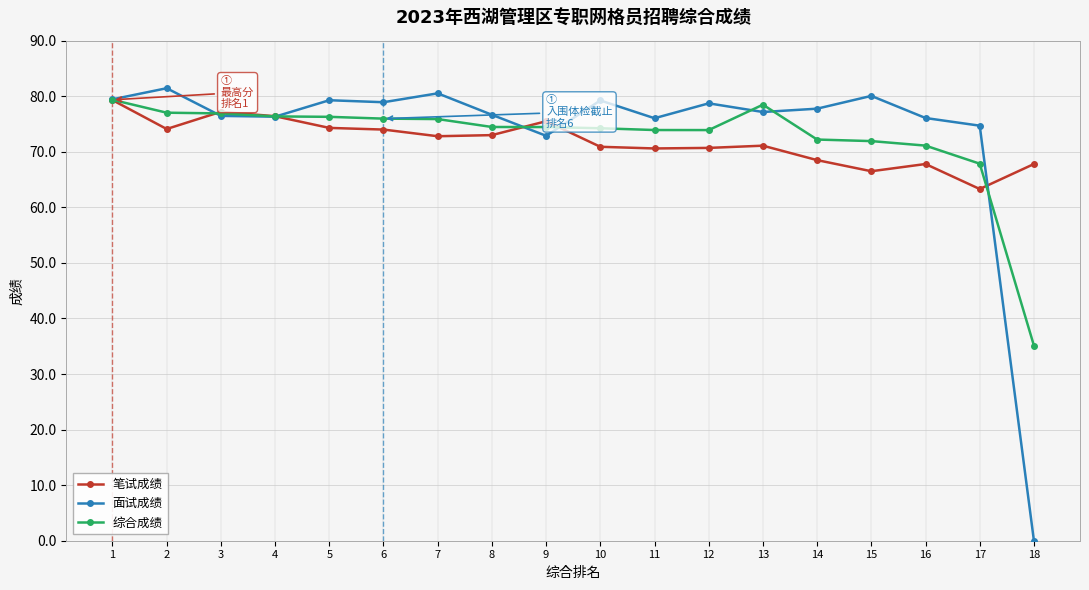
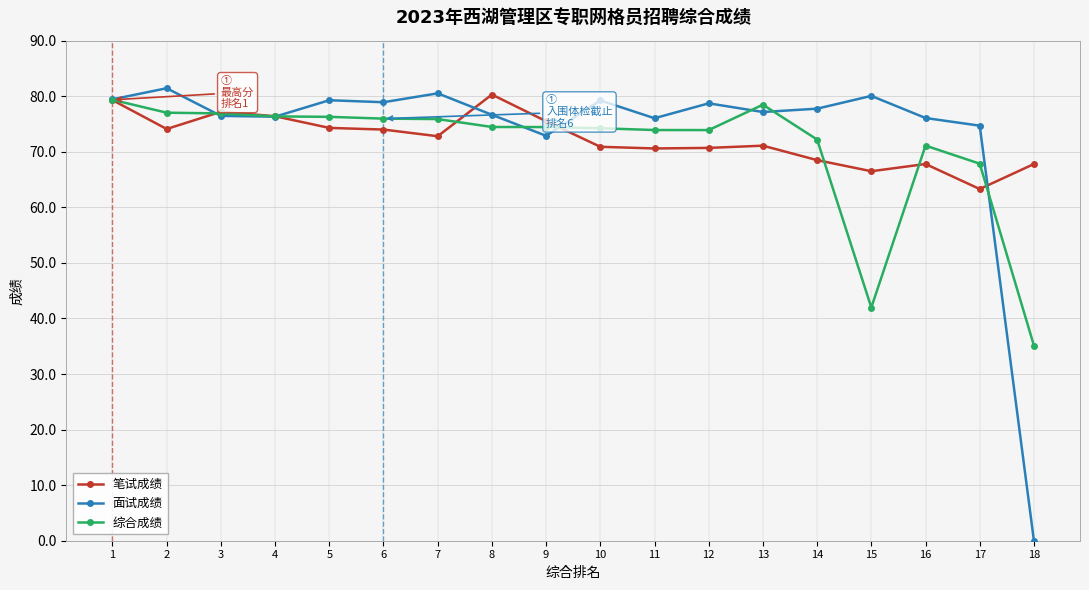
笔试成绩, 8: 73 -> 80
综合成绩, 15: 72 -> 42
